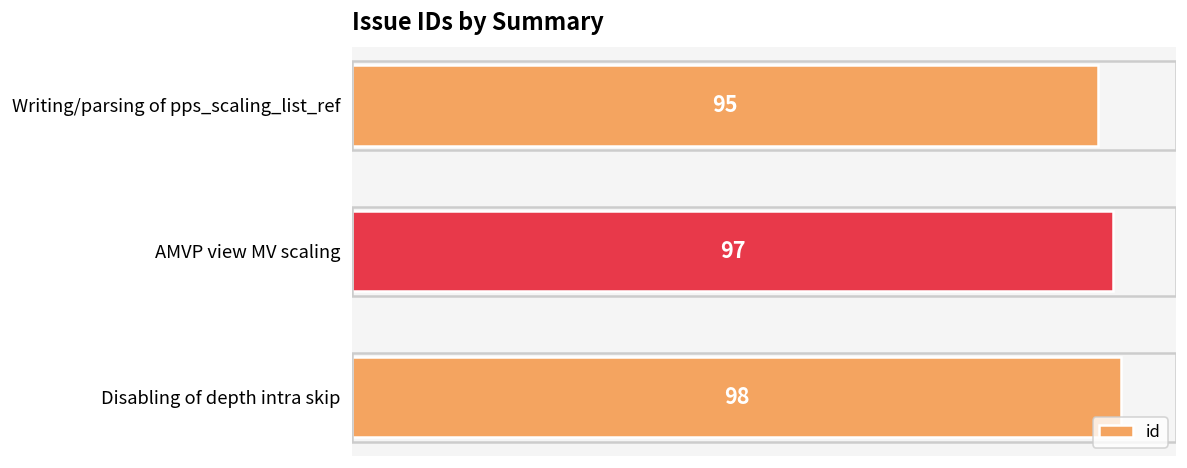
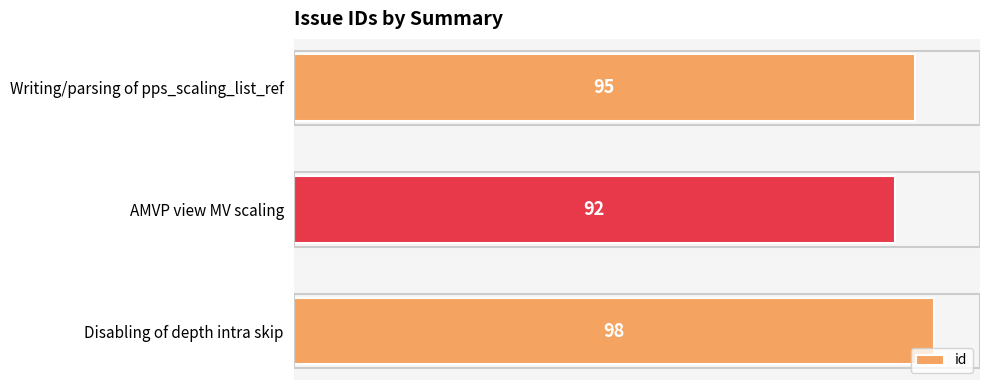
AMVP view MV scaling: 97 -> 92
